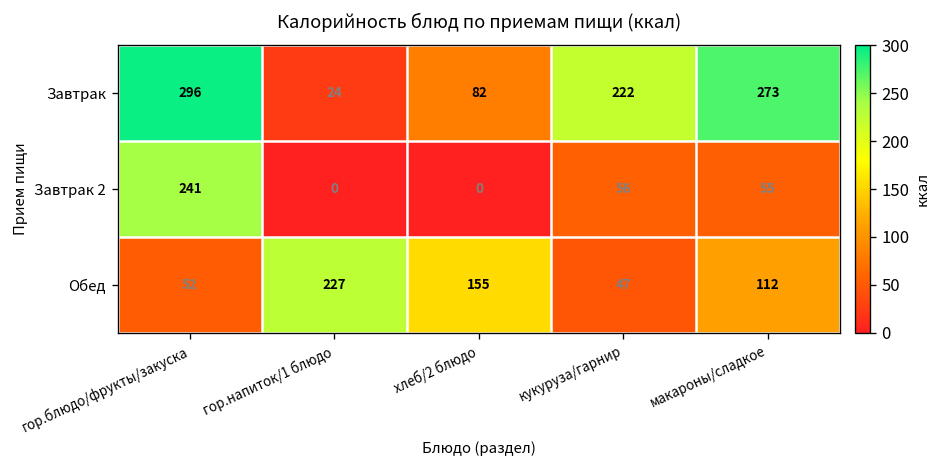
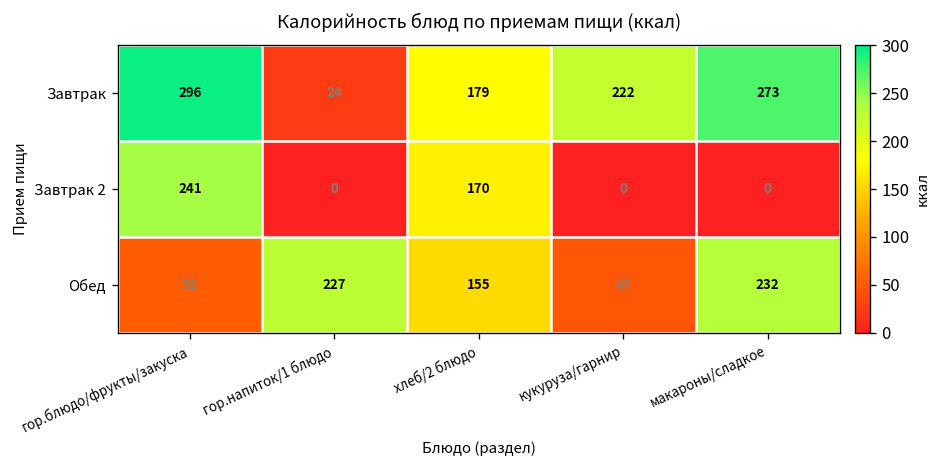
Завтрак, хлеб/2 блюдо: 82 -> 179
Завтрак 2, хлеб/2 блюдо: 0 -> 170
Завтрак 2, кукуруза/гарнир: 56 -> 0
Завтрак 2, макароны/сладкое: 55 -> 0
Обед, макароны/сладкое: 112 -> 232
